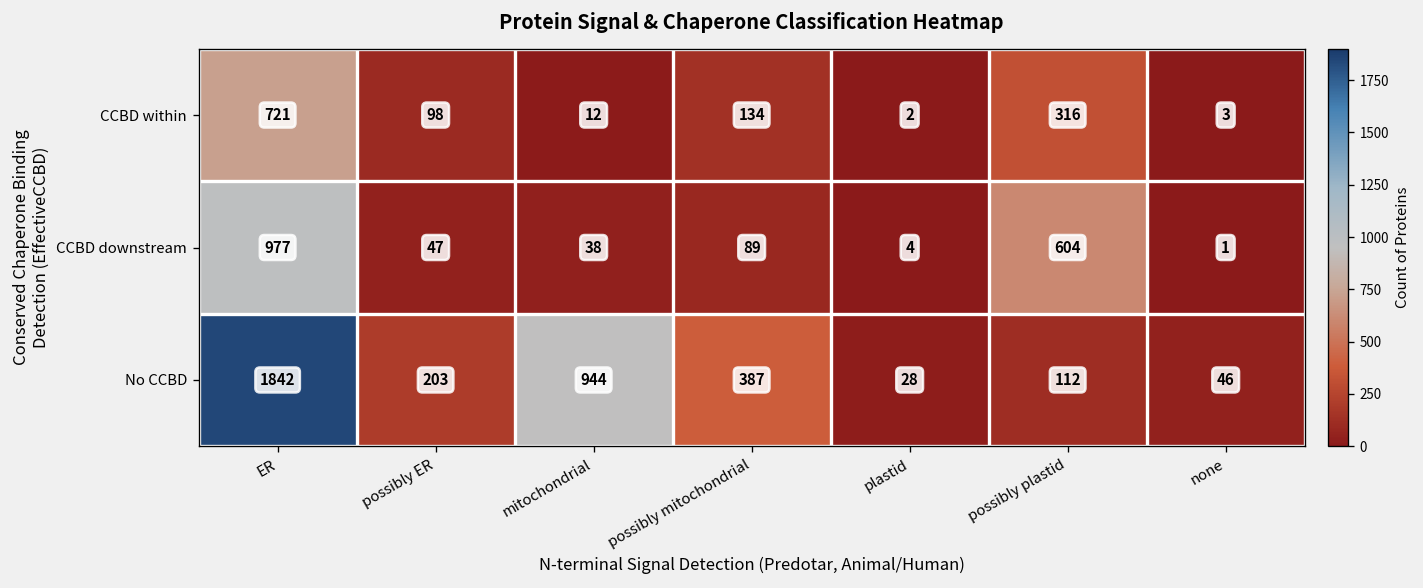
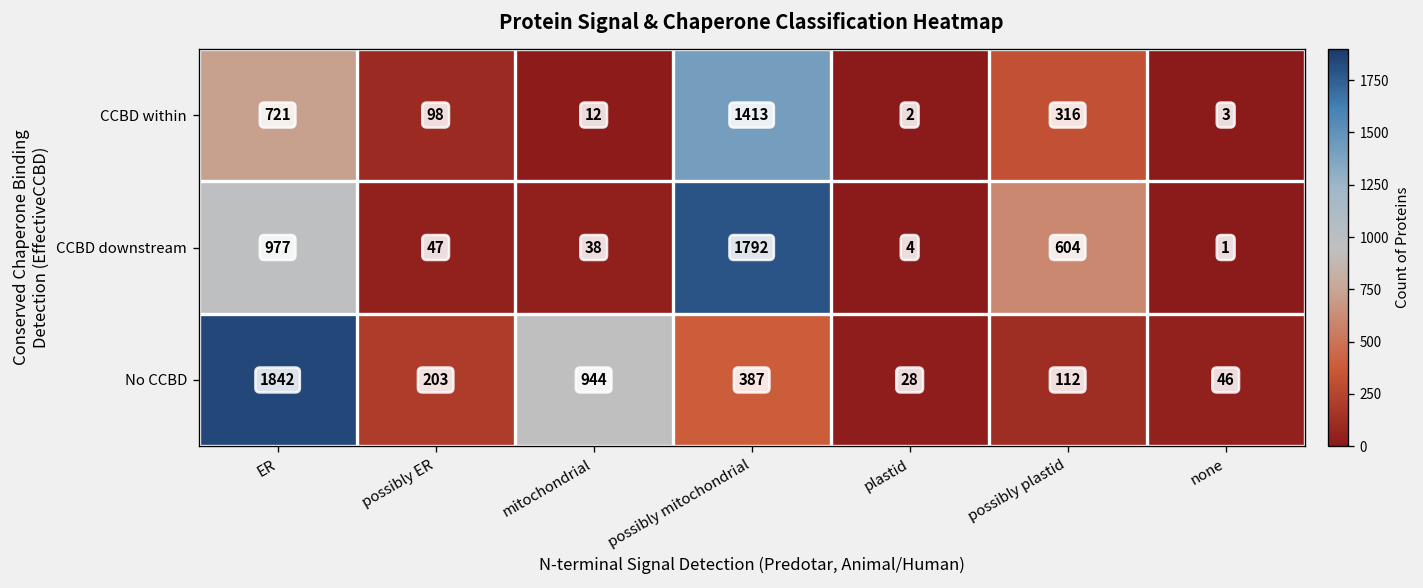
CCBD within, possibly mitochondrial: 134 -> 1413
CCBD downstream, possibly mitochondrial: 89 -> 1792
